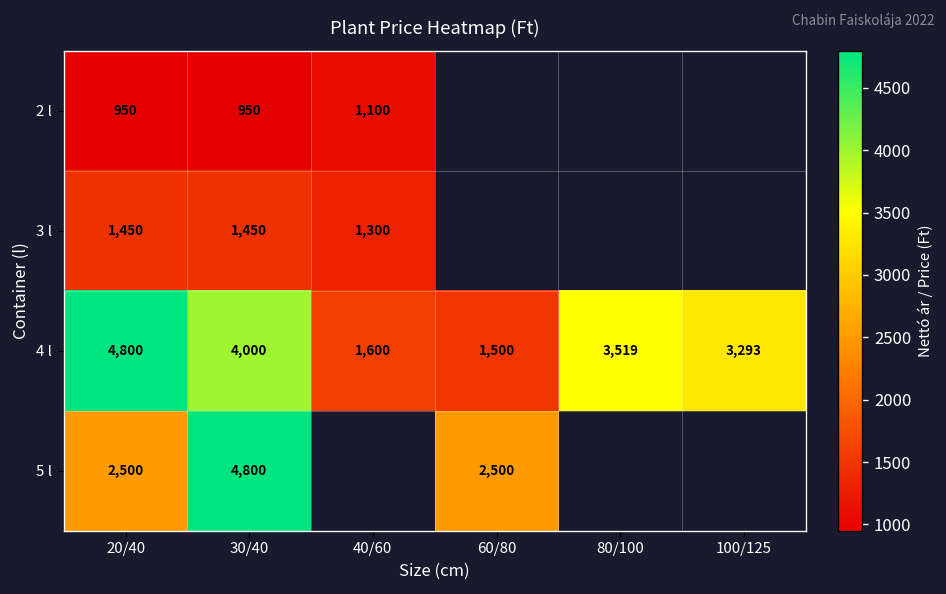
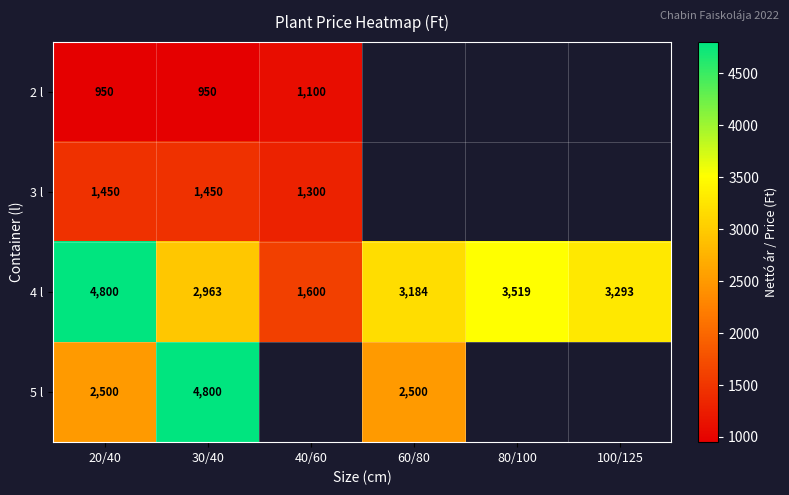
4 l, 30/40: 4,000 -> 2,963
4 l, 60/80: 1,500 -> 3,184
